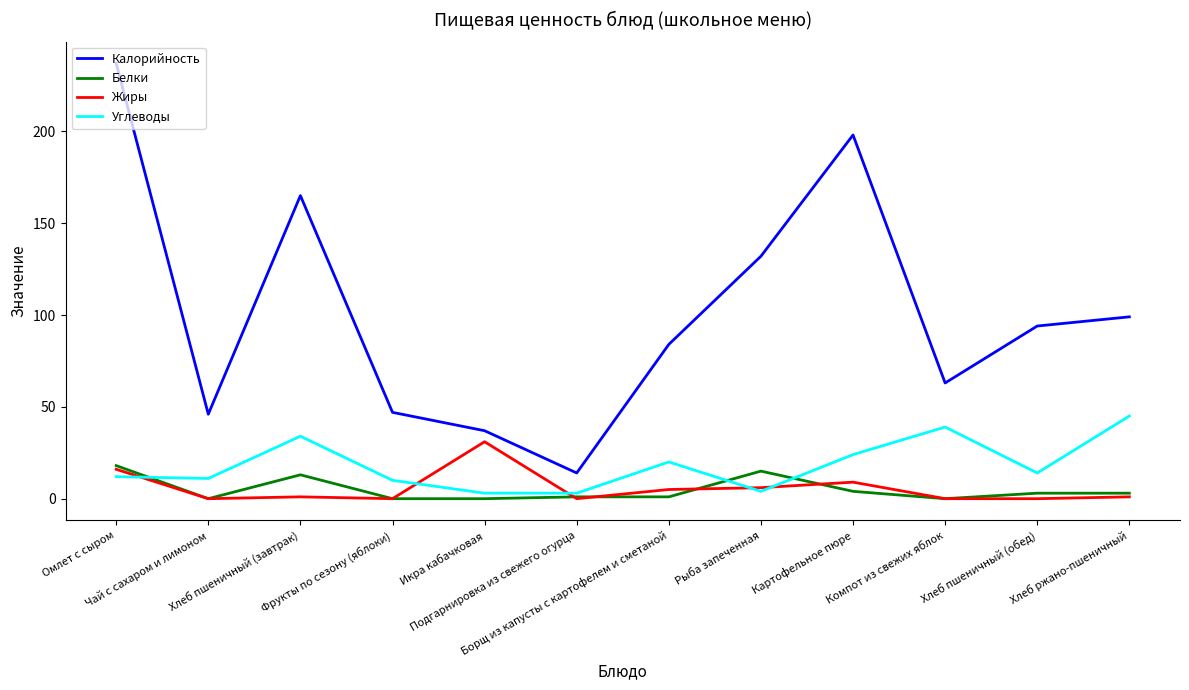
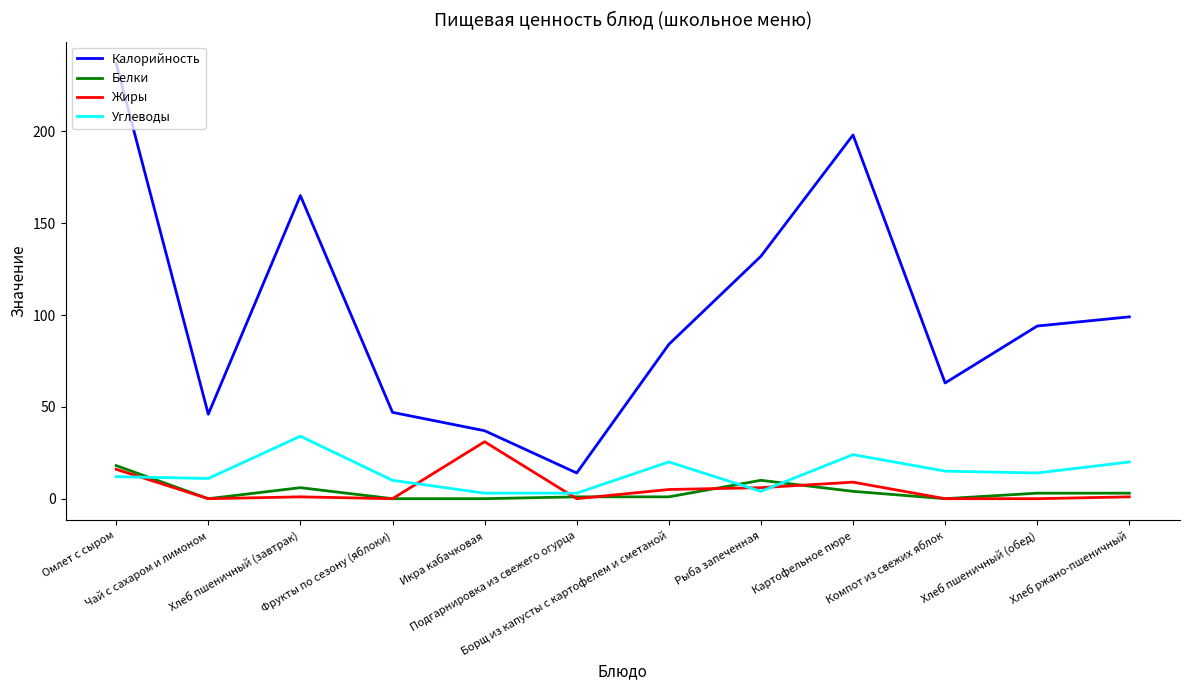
Белки, Хлеб пшеничный (завтрак): 13 -> 6
Белки, Рыба запеченная: 15 -> 10
Углеводы, Компот из свежих яблок: 39 -> 15
Углеводы, Хлеб ржано-пшеничный: 45 -> 20
